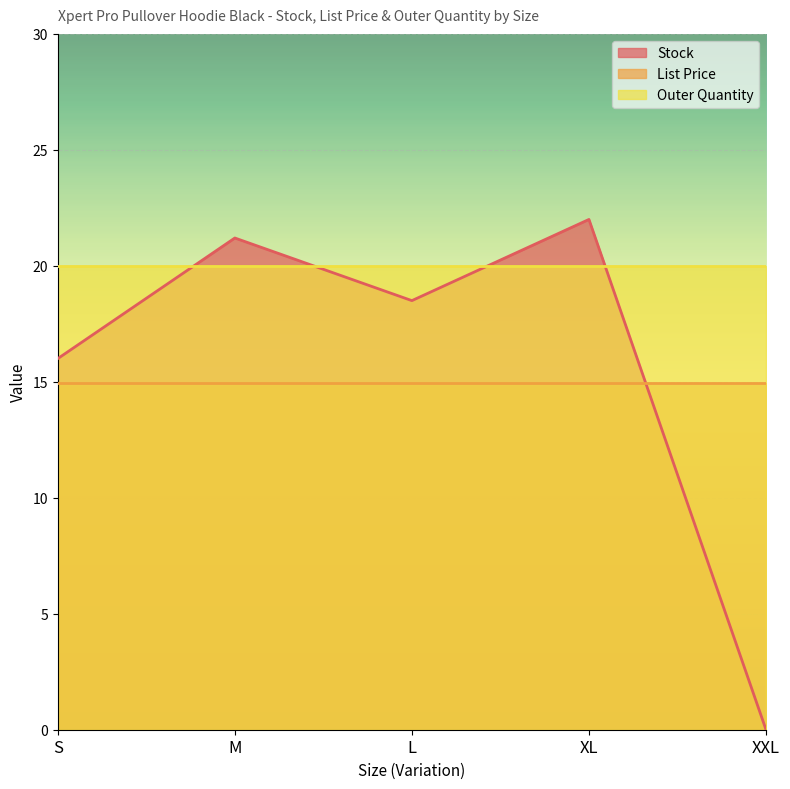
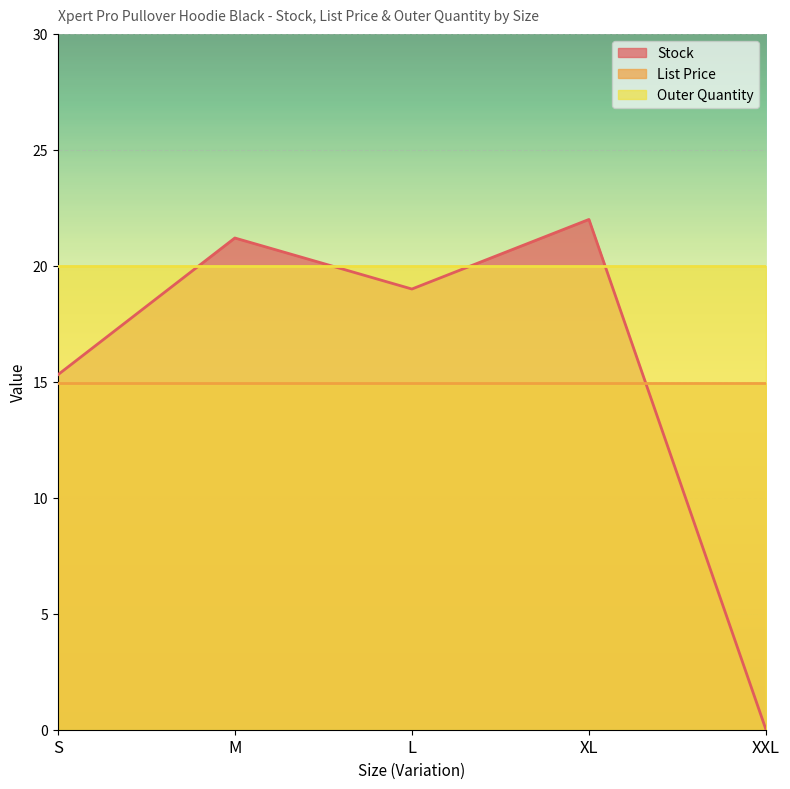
Stock, S: 16.0 -> 15.3
Stock, L: 18.5 -> 19.0
